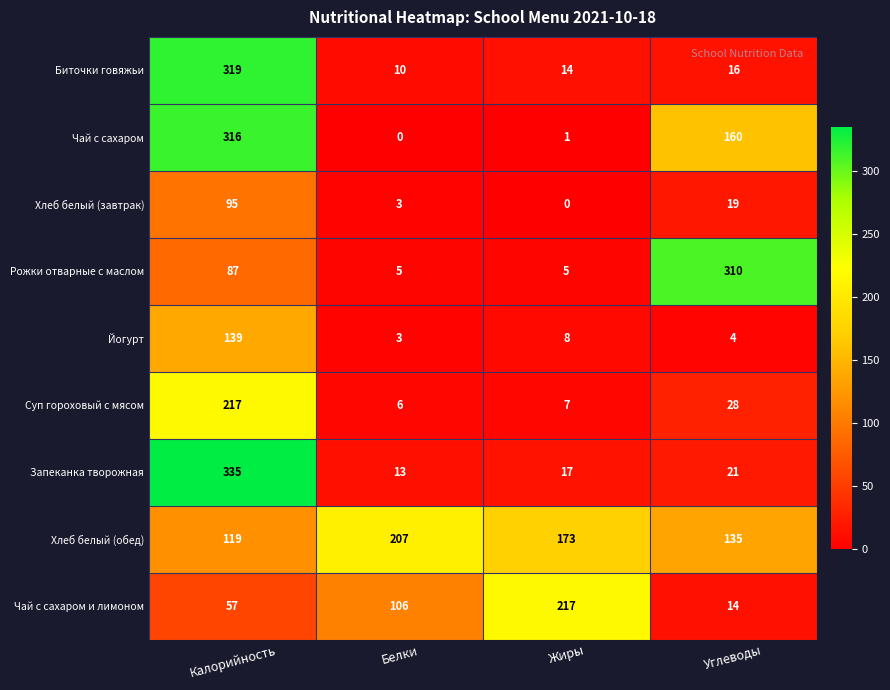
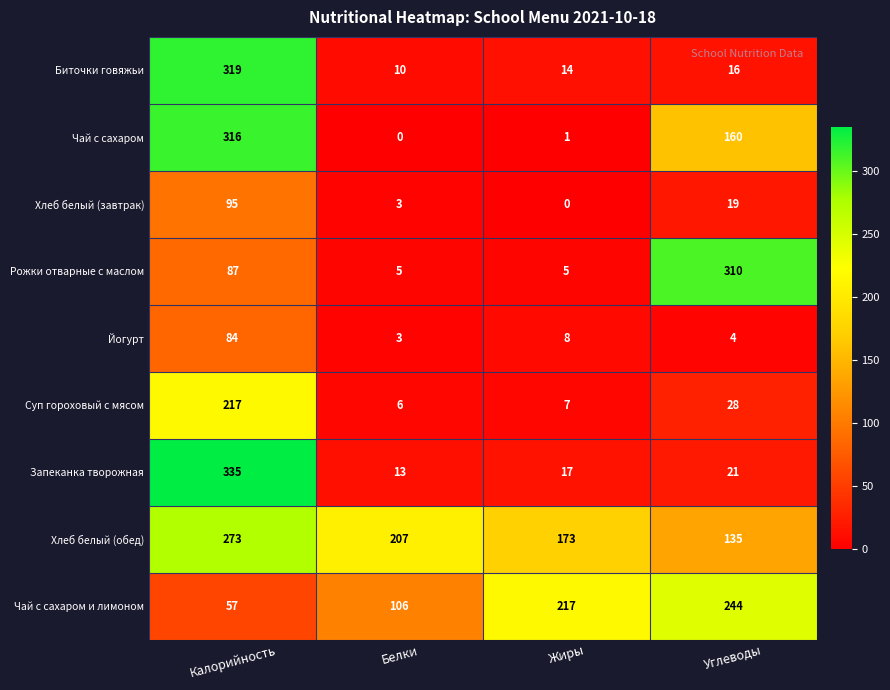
Йогурт, Калорийность: 139 -> 84
Хлеб белый (обед), Калорийность: 119 -> 273
Чай с сахаром и лимоном, Углеводы: 14 -> 244
